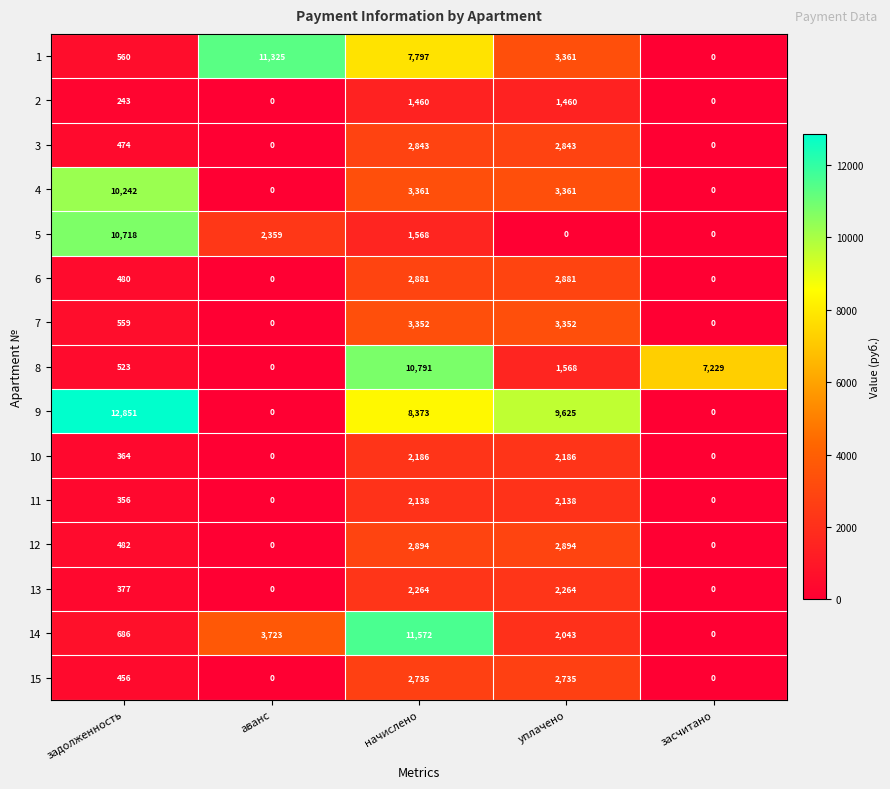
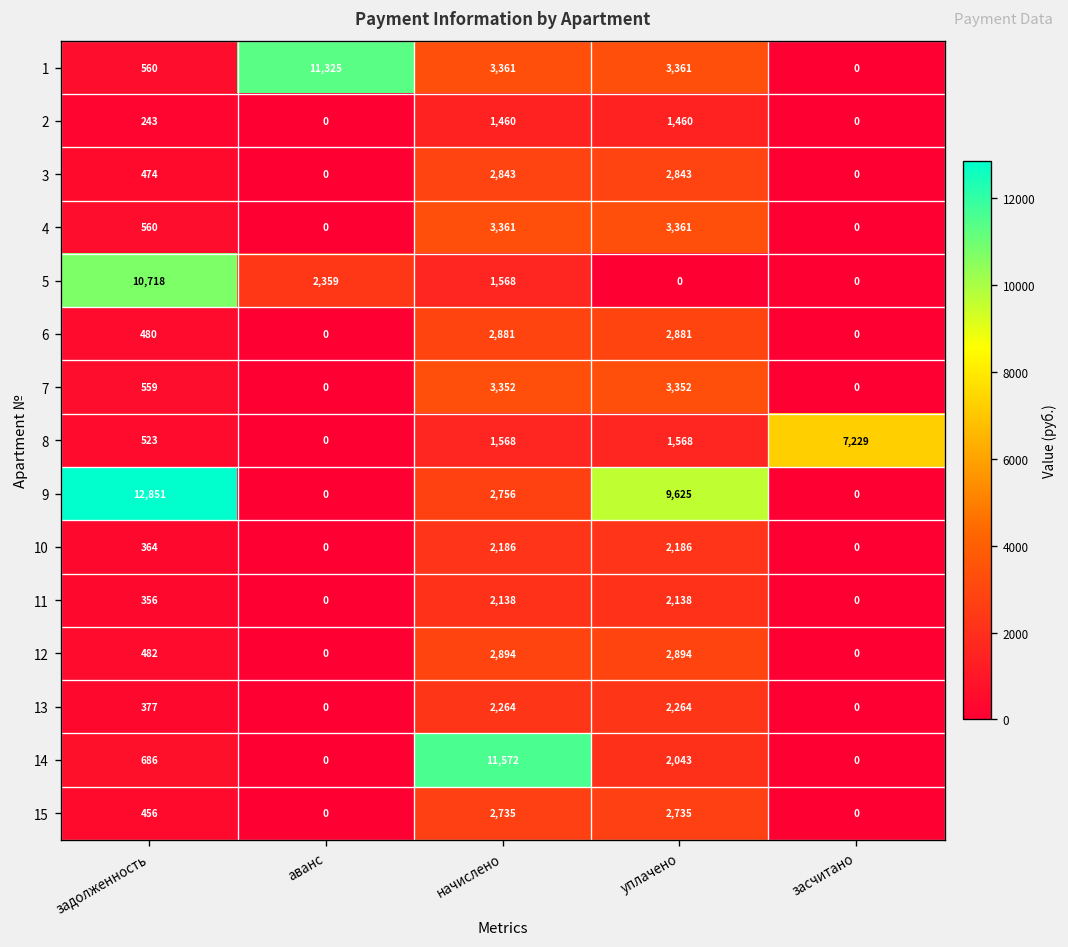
1, начислено: 7,797 -> 3,361
4, задолженность: 10,242 -> 560
8, начислено: 10,791 -> 1,568
9, начислено: 8,373 -> 2,756
14, аванс: 3,723 -> 0
